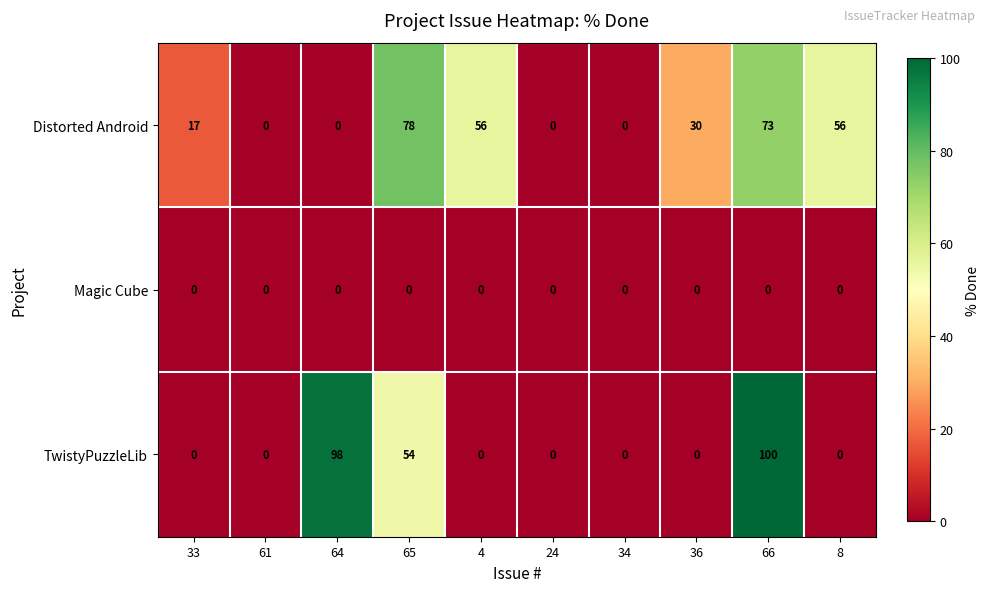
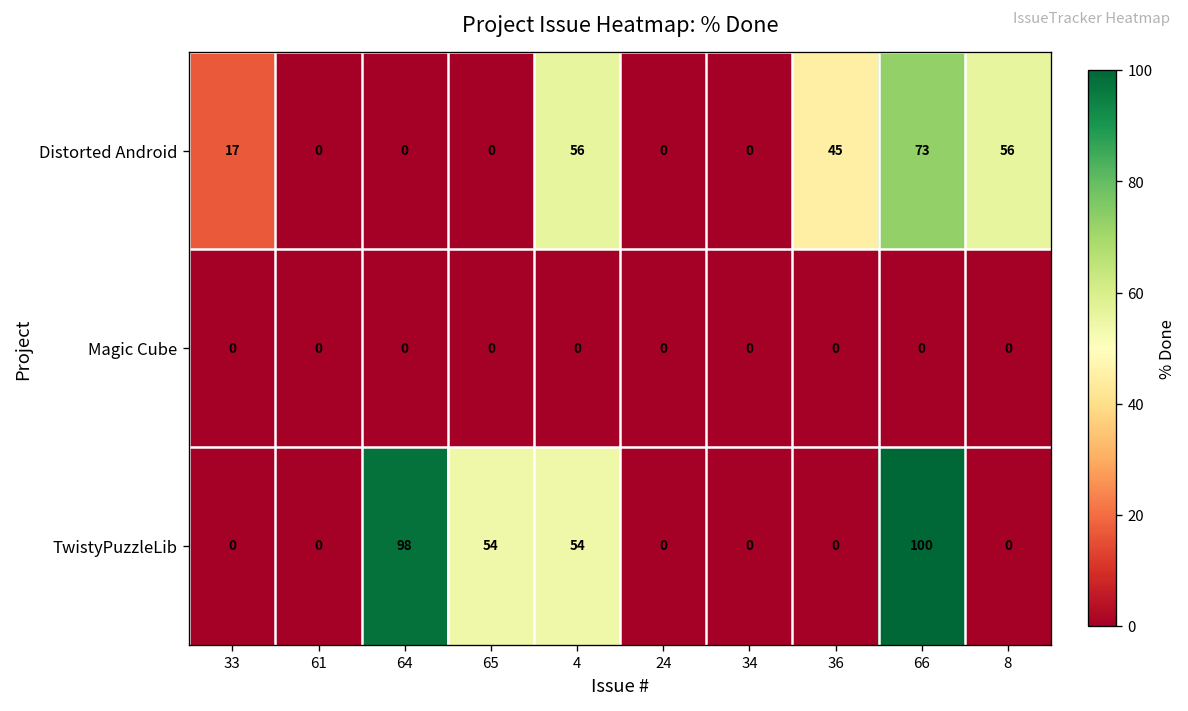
Distorted Android, 65: 78 -> 0
Distorted Android, 36: 30 -> 45
TwistyPuzzleLib, 4: 0 -> 54
